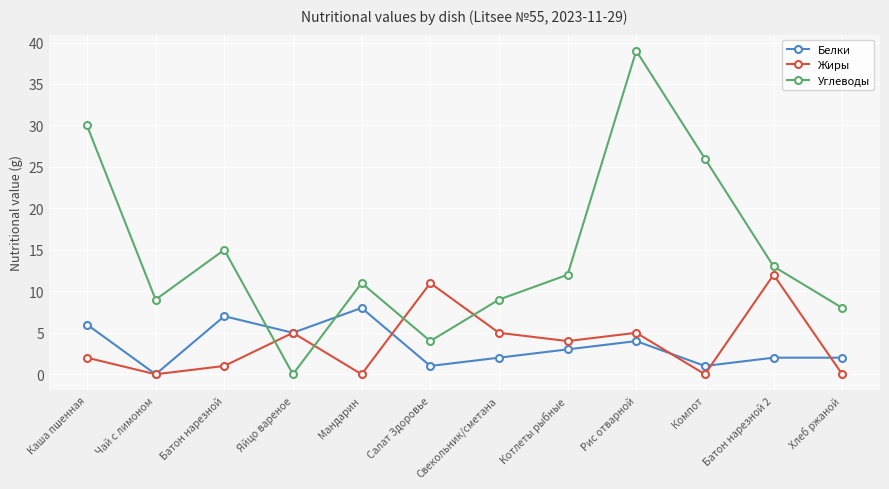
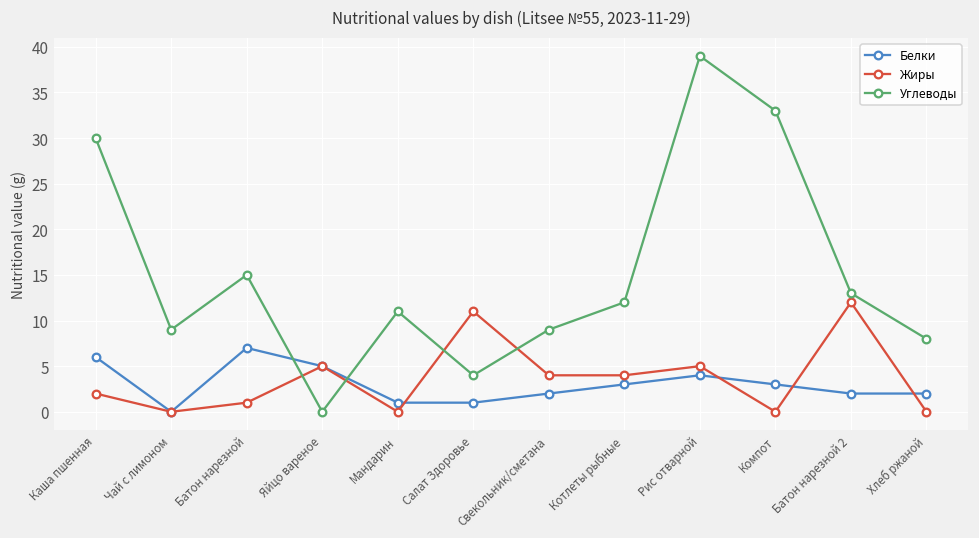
Белки, Мандарин: 8 -> 1
Жиры, Свекольник/сметана: 5 -> 4
Белки, Компот: 1 -> 3
Углеводы, Компот: 26 -> 33
